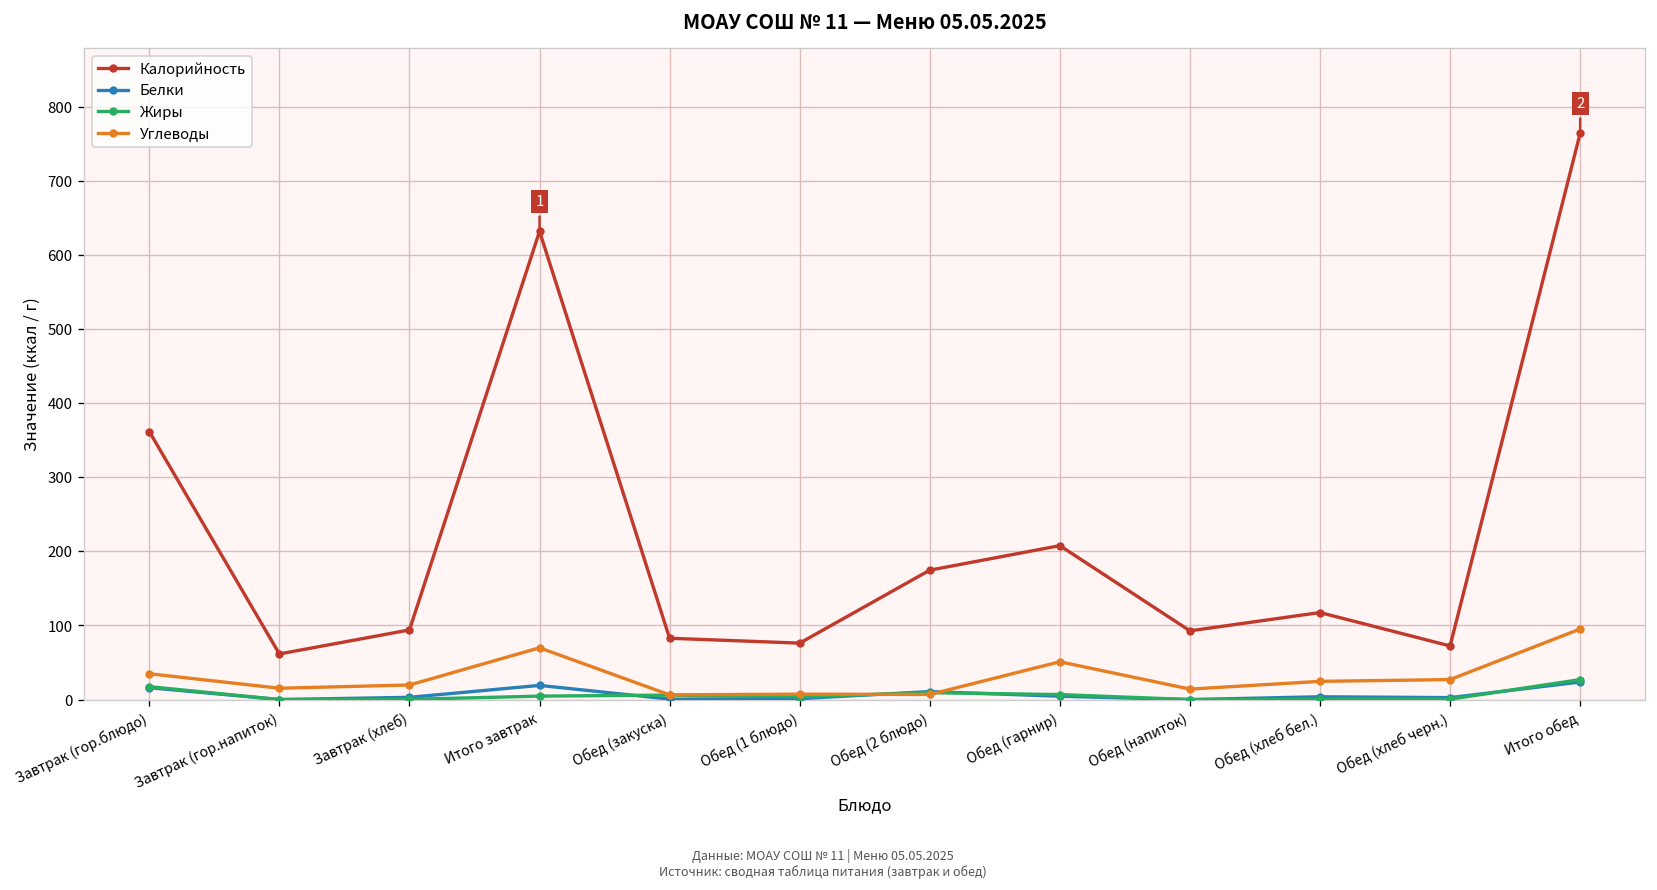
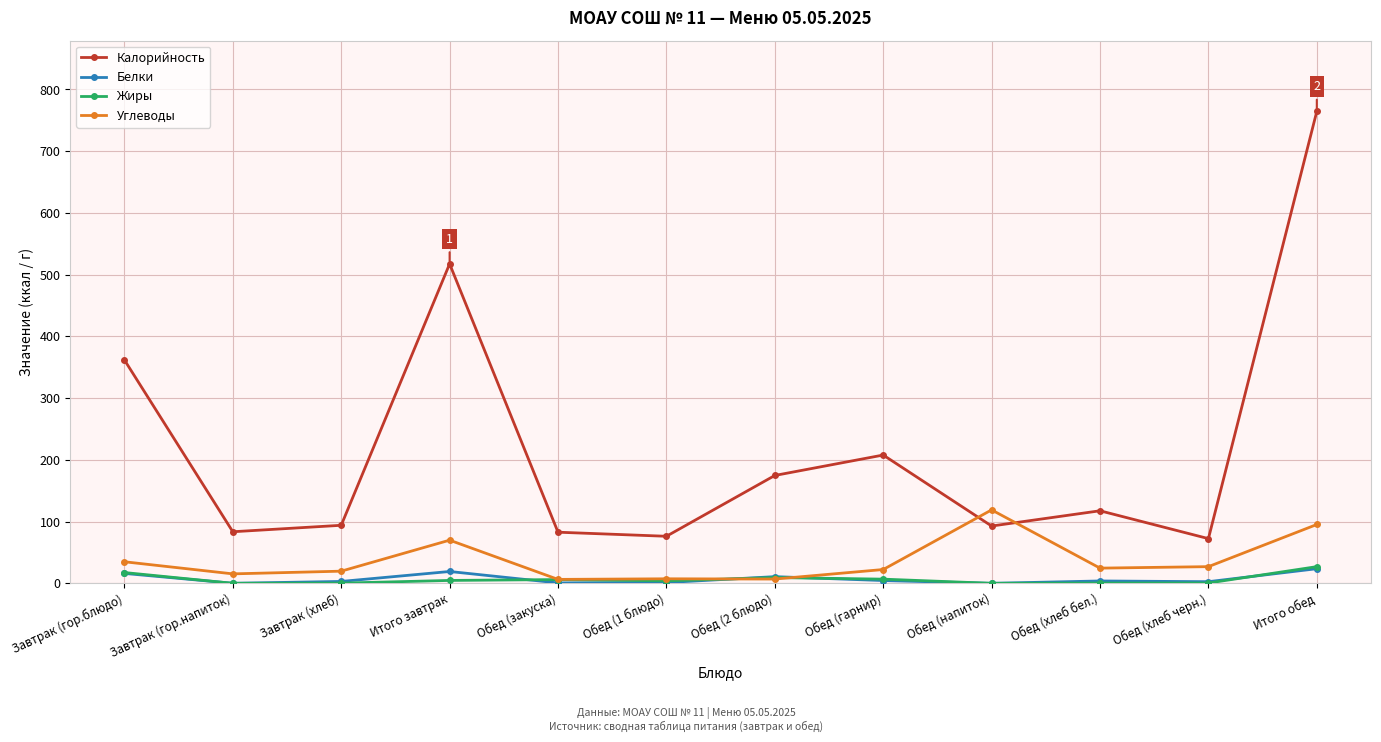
Калорийность, Завтрак (гор.напиток): 60 -> 80
Калорийность, Итого завтрак: 630 -> 520
Углеводы, Обед (гарнир): 50 -> 20
Углеводы, Обед (напиток): 10 -> 120
